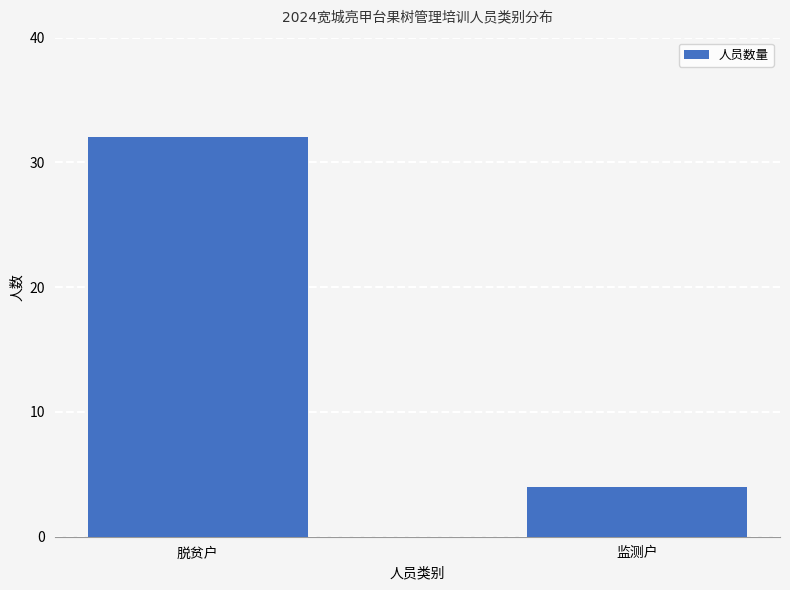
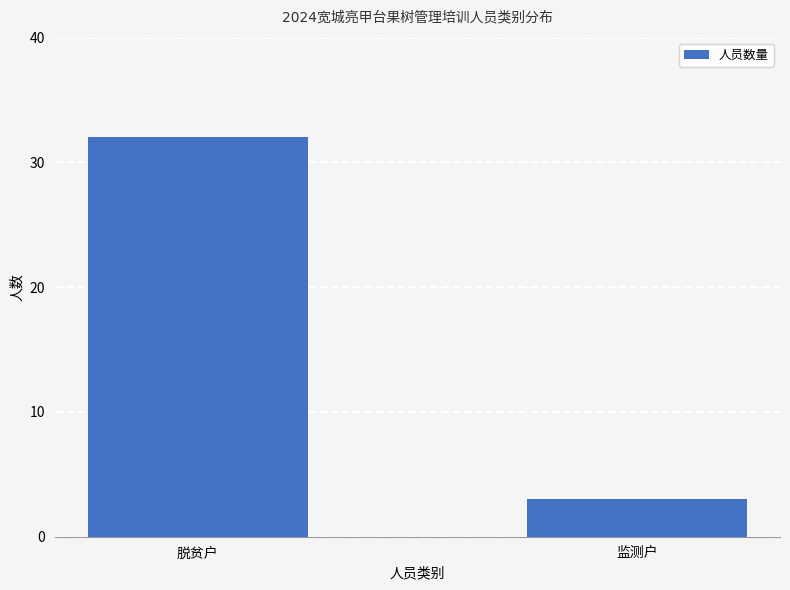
监测户: 4 -> 3
